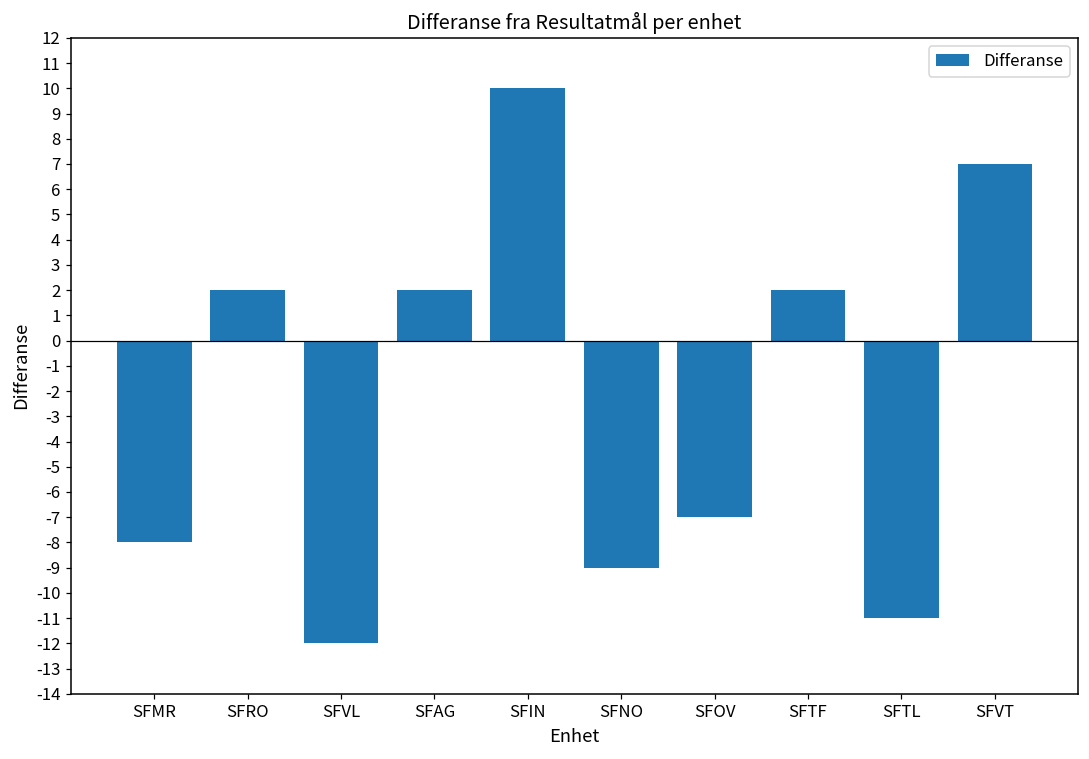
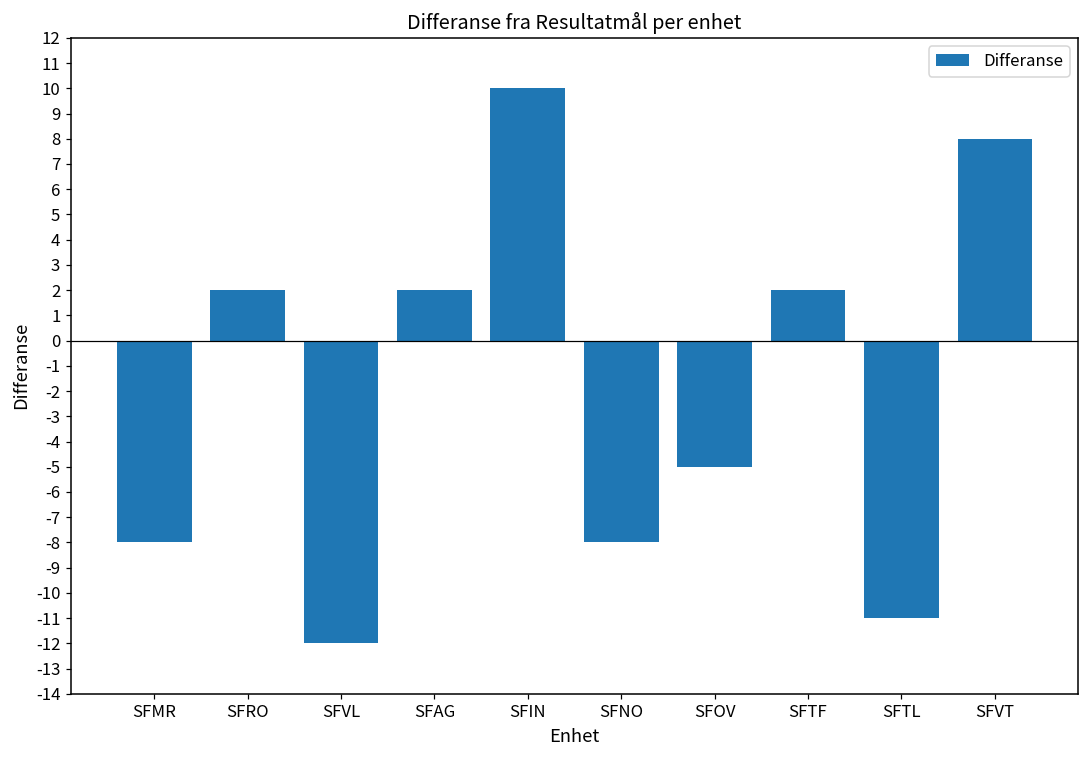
SFNO: -9 -> -8
SFOV: -7 -> -5
SFVT: 7 -> 8
